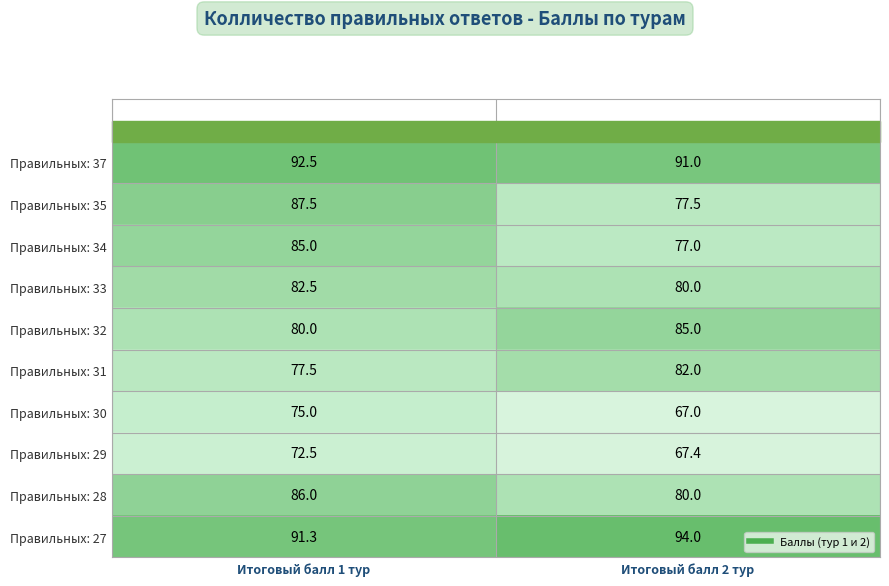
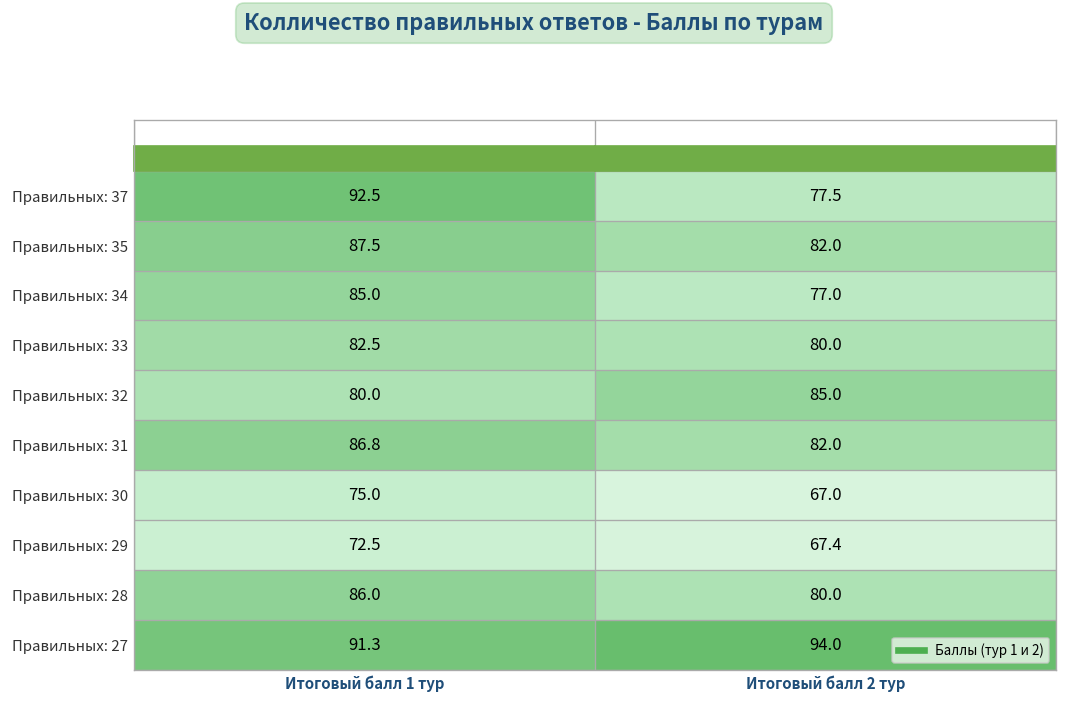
Правильных: 37, Итоговый балл 2 тур: 91.0 -> 77.5
Правильных: 35, Итоговый балл 2 тур: 77.5 -> 82.0
Правильных: 31, Итоговый балл 1 тур: 77.5 -> 86.8
